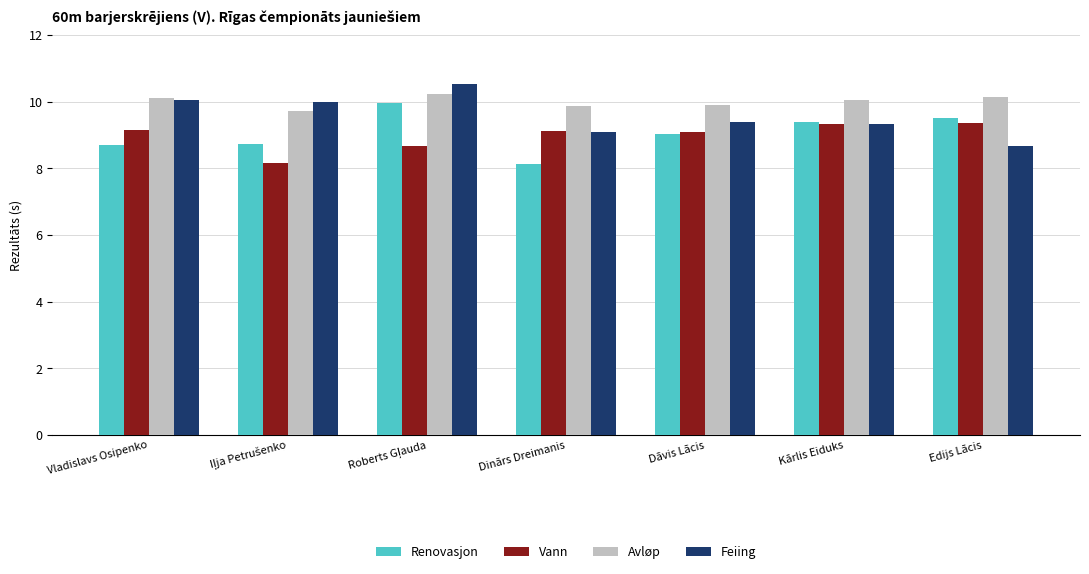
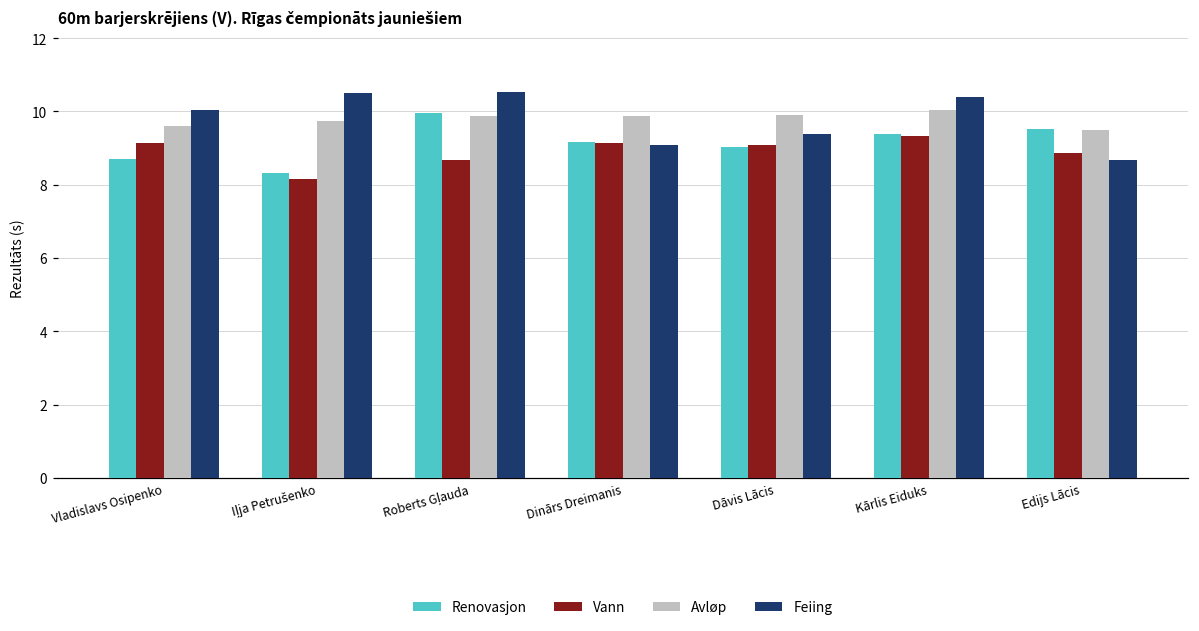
Avløp, Vladislavs Osipenko: 10.1 -> 9.6
Renovasjon, Iļja Petrušenko: 8.7 -> 8.3
Feiing, Iļja Petrušenko: 10.0 -> 10.5
Avløp, Roberts Gļauda: 10.2 -> 9.9
Renovasjon, Dinārs Dreimanis: 8.1 -> 9.2
Feiing, Kārlis Eiduks: 9.3 -> 10.4
Vann, Edijs Lācis: 9.4 -> 8.9
Avløp, Edijs Lācis: 10.1 -> 9.5
